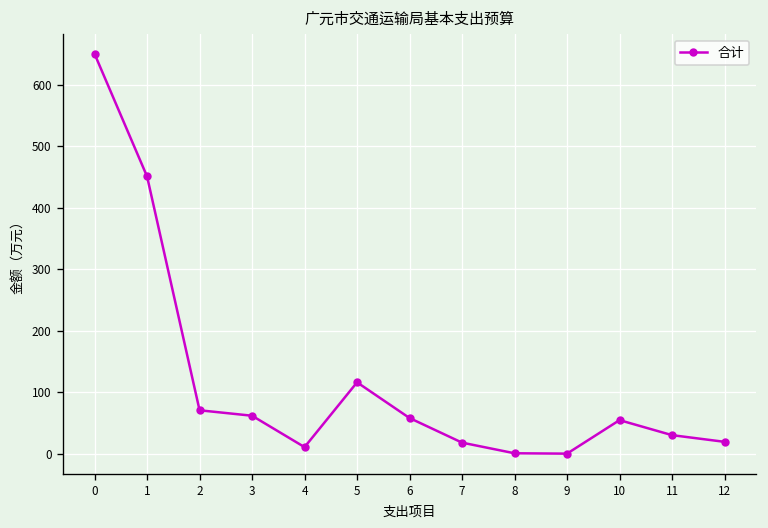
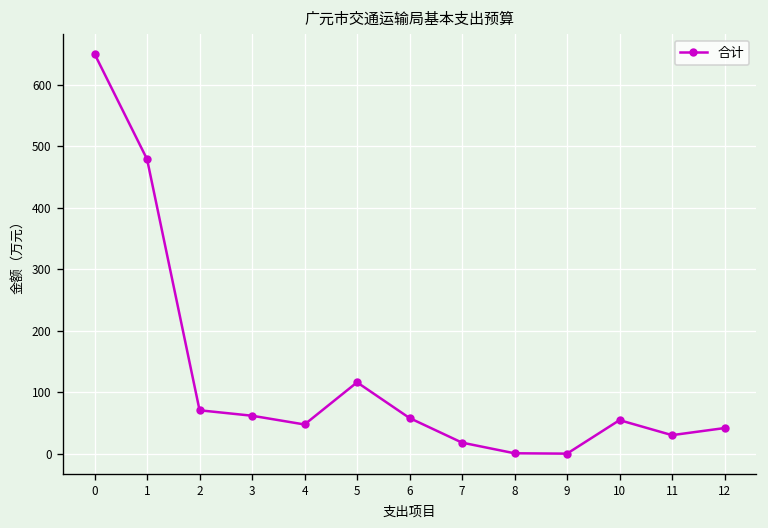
1: 450 -> 480
4: 10 -> 50
12: 20 -> 40
